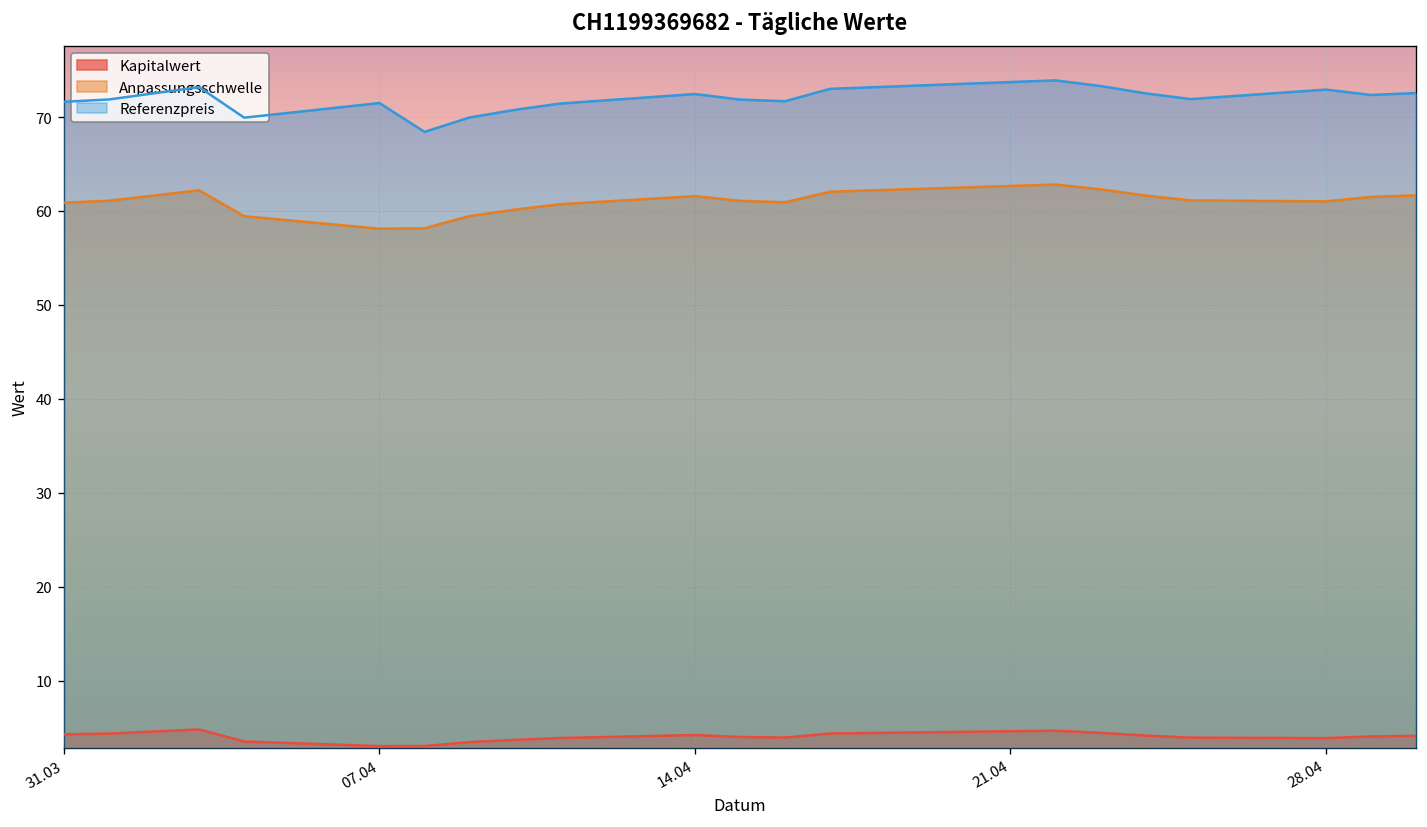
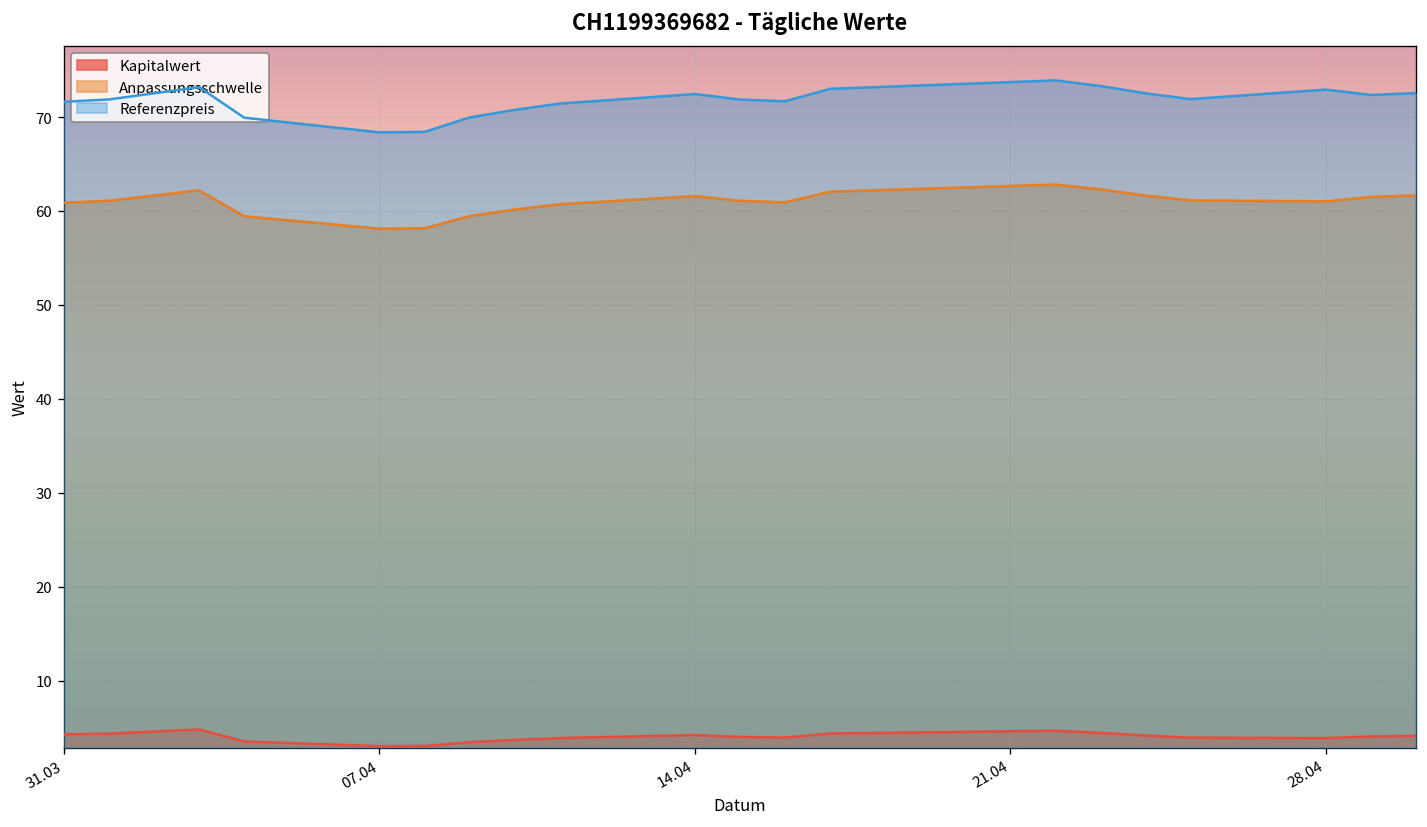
Referenzpreis, 07.04: 71 -> 68
